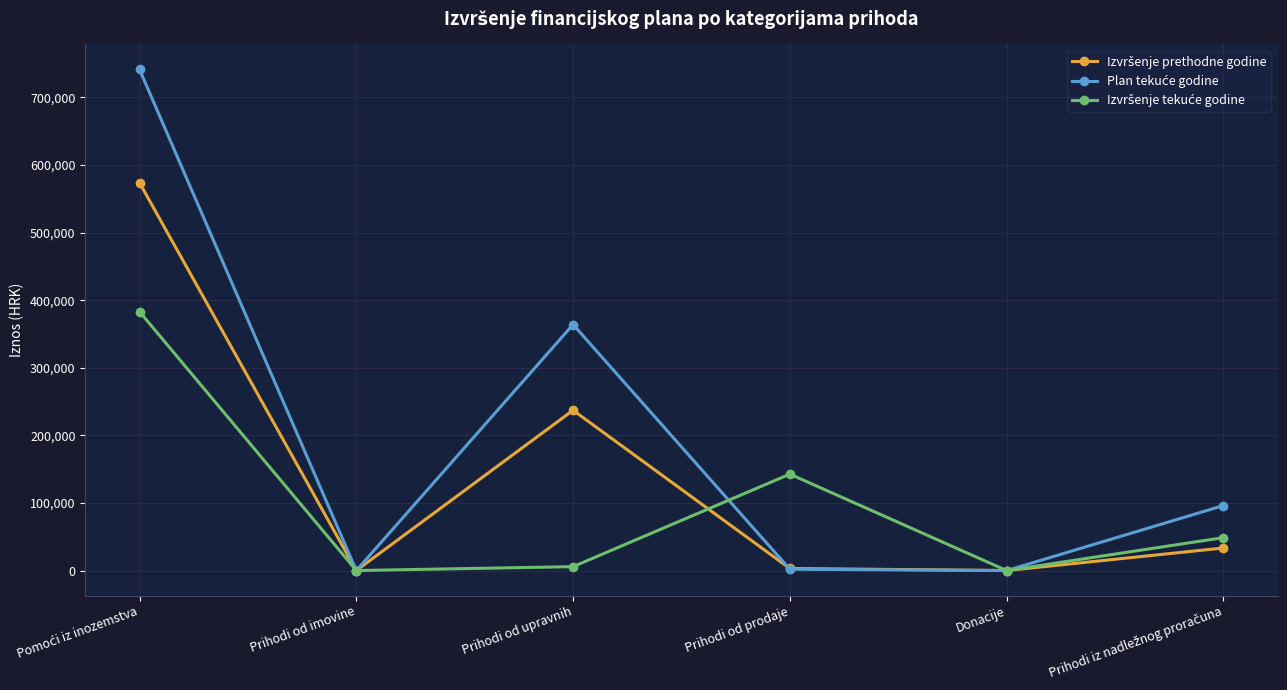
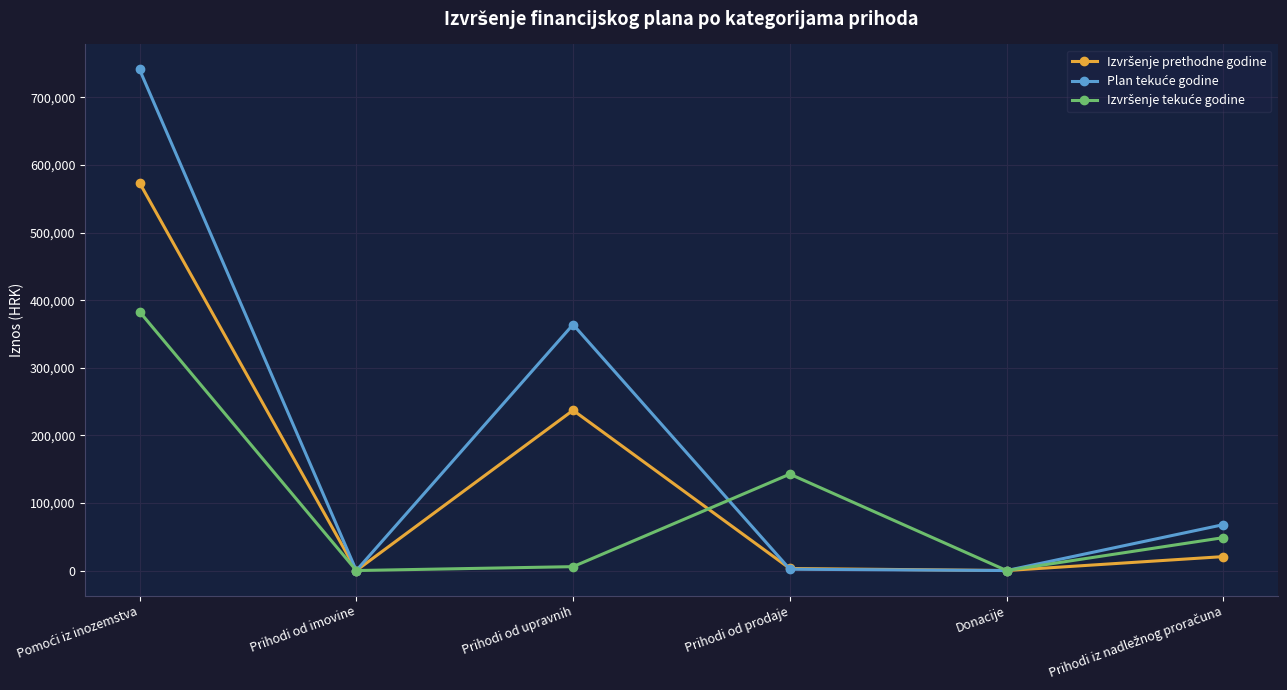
Izvršenje prethodne godine, Prihodi iz nadležnog proračuna: 30,000 -> 20,000
Plan tekuće godine, Prihodi iz nadležnog proračuna: 100,000 -> 70,000
